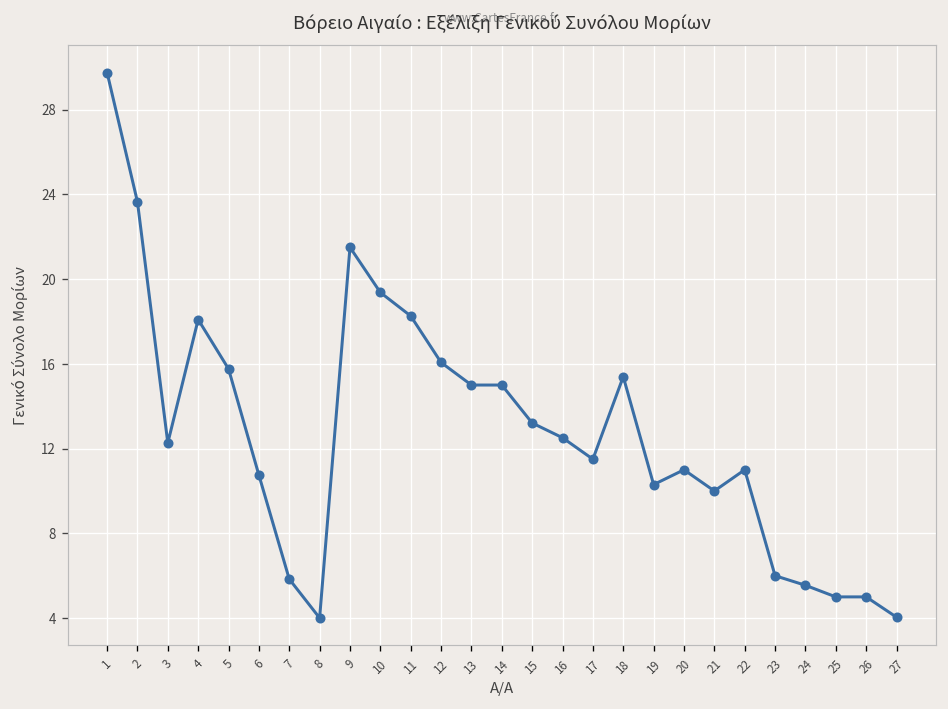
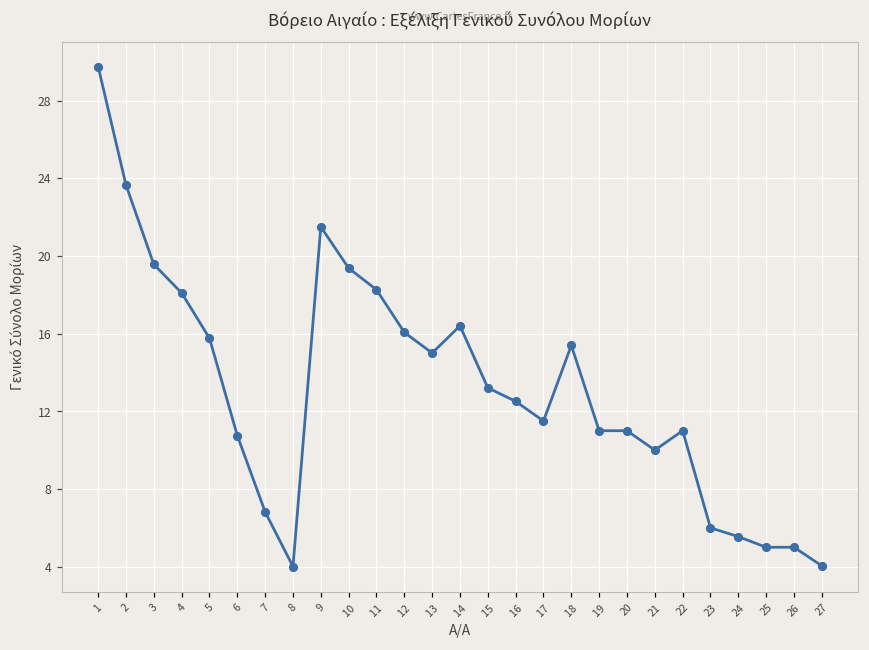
3: 12.3 -> 19.6
7: 5.8 -> 6.8
14: 15.0 -> 16.4
19: 10.3 -> 11.0
